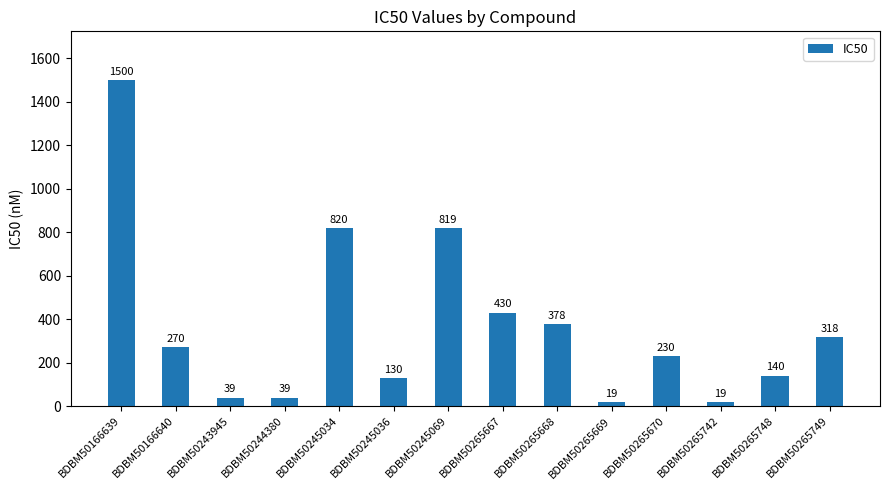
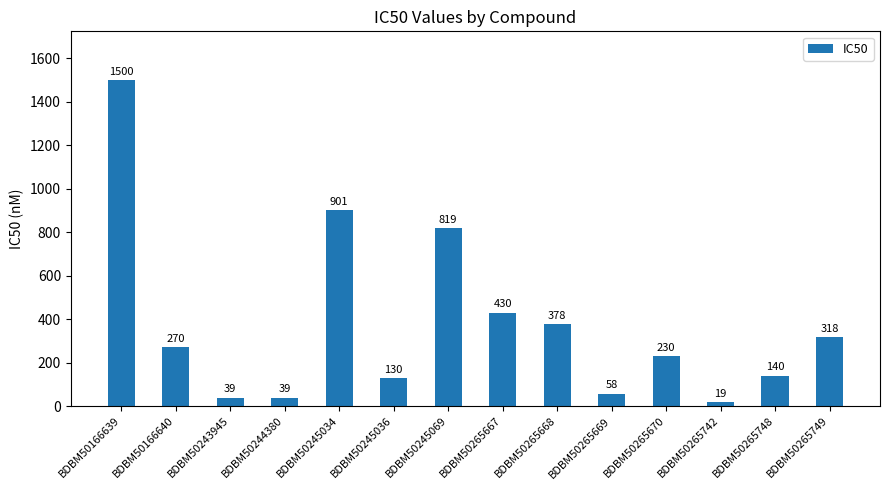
BDBM50245034: 820 -> 901
BDBM50265669: 19 -> 58
